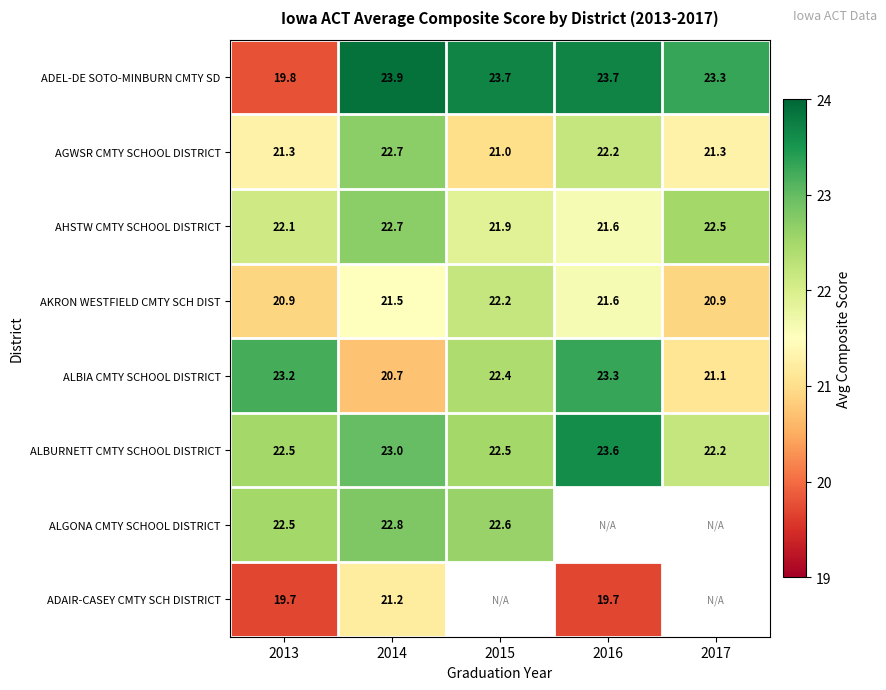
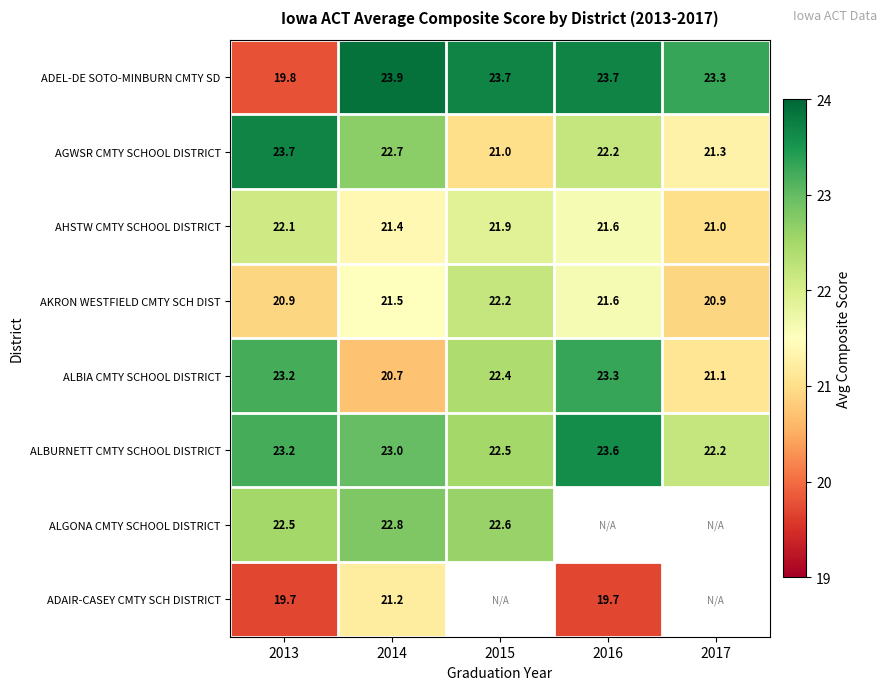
AGWSR CMTY SCHOOL DISTRICT, 2013: 21.3 -> 23.7
AHSTW CMTY SCHOOL DISTRICT, 2014: 22.7 -> 21.4
AHSTW CMTY SCHOOL DISTRICT, 2017: 22.5 -> 21.0
ALBURNETT CMTY SCHOOL DISTRICT, 2013: 22.5 -> 23.2
